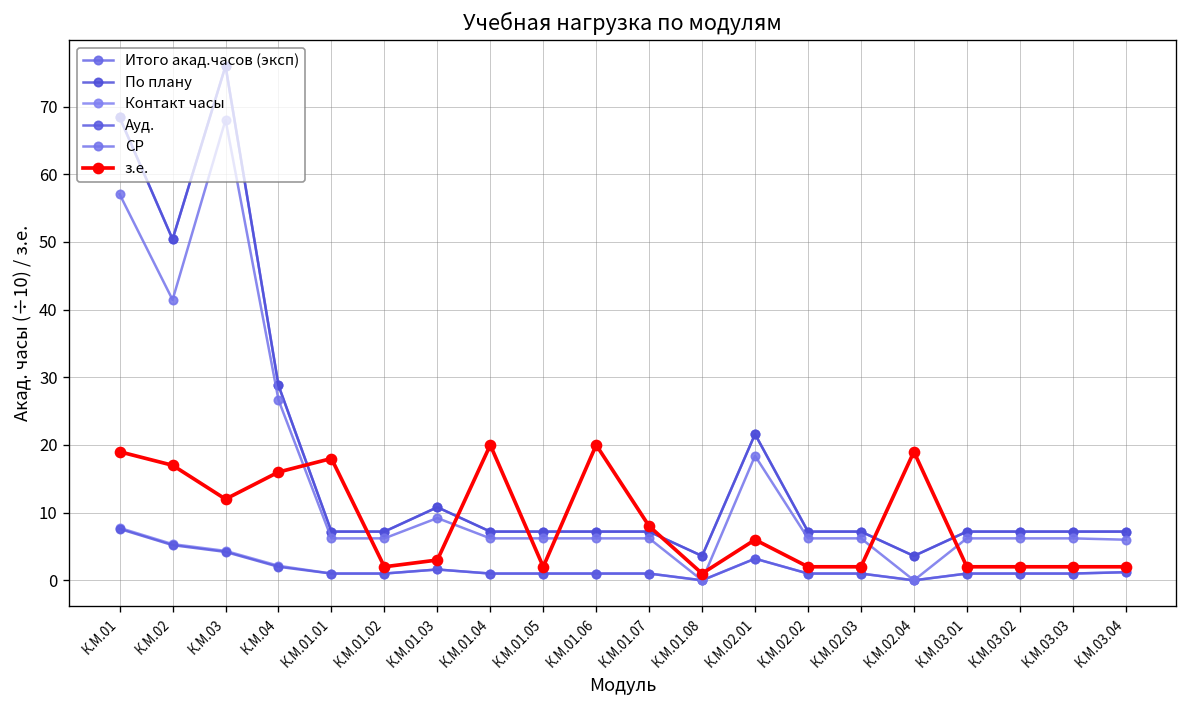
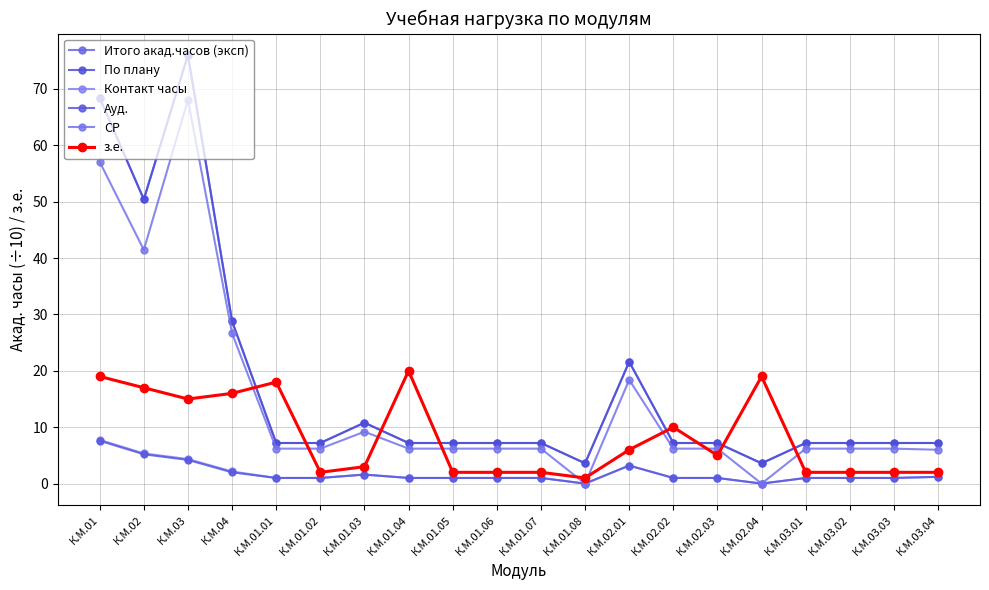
з.е., К.М.03: 12 -> 15
з.е., К.М.01.06: 20 -> 2
з.е., К.М.01.07: 8 -> 2
з.е., К.М.02.02: 2 -> 10
з.е., К.М.02.03: 2 -> 5
